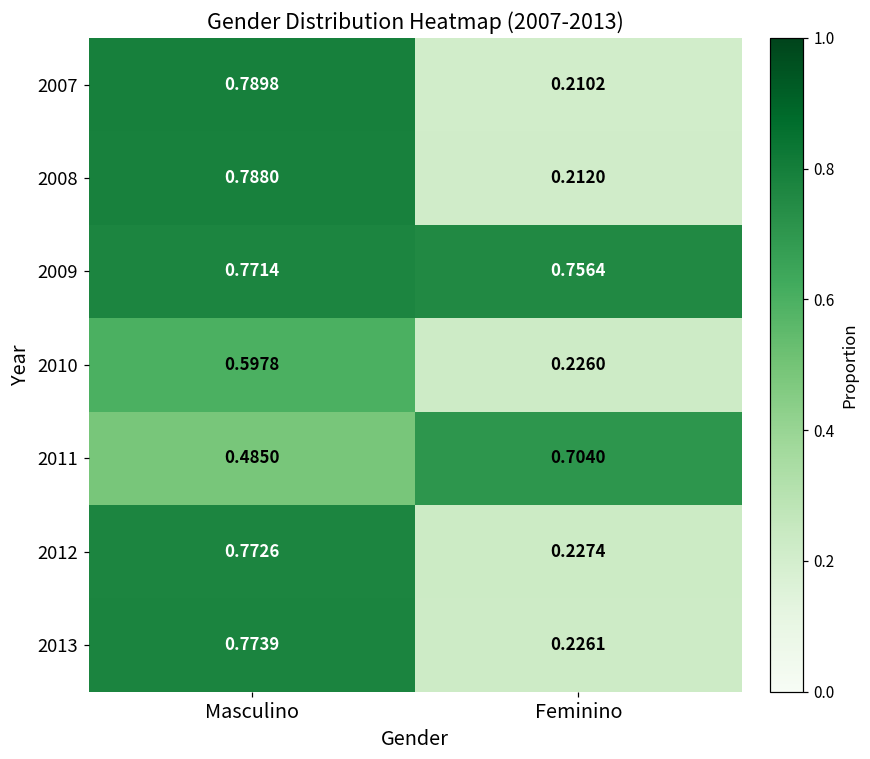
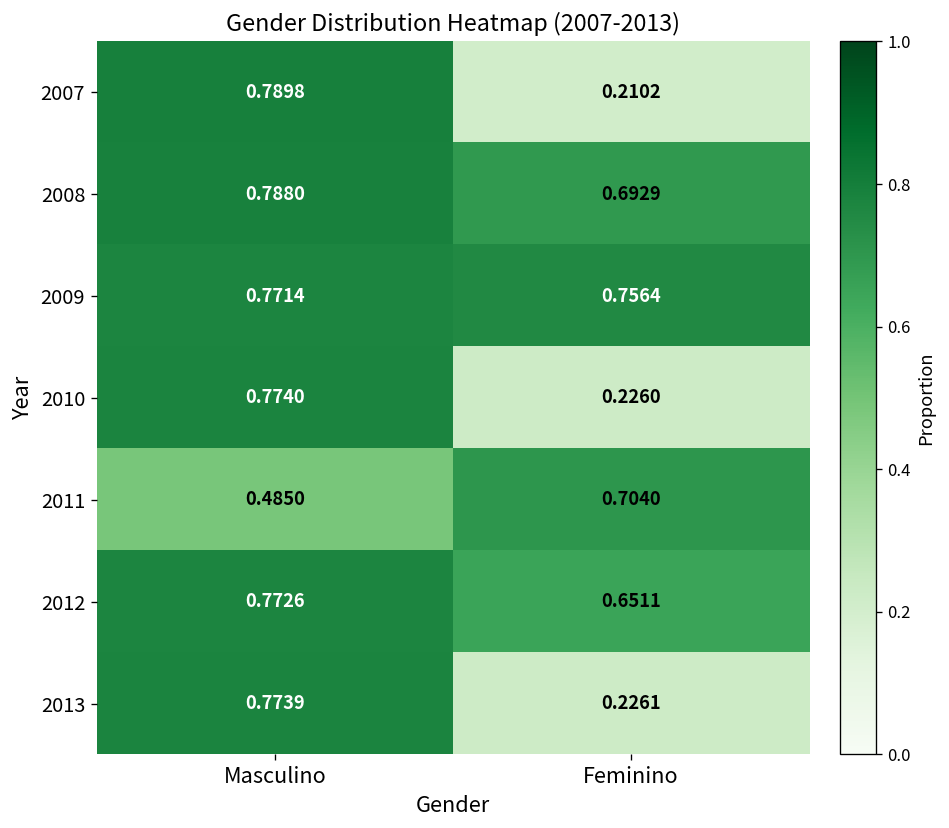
2008, Feminino: 0.2120 -> 0.6929
2010, Masculino: 0.5978 -> 0.7740
2012, Feminino: 0.2274 -> 0.6511
